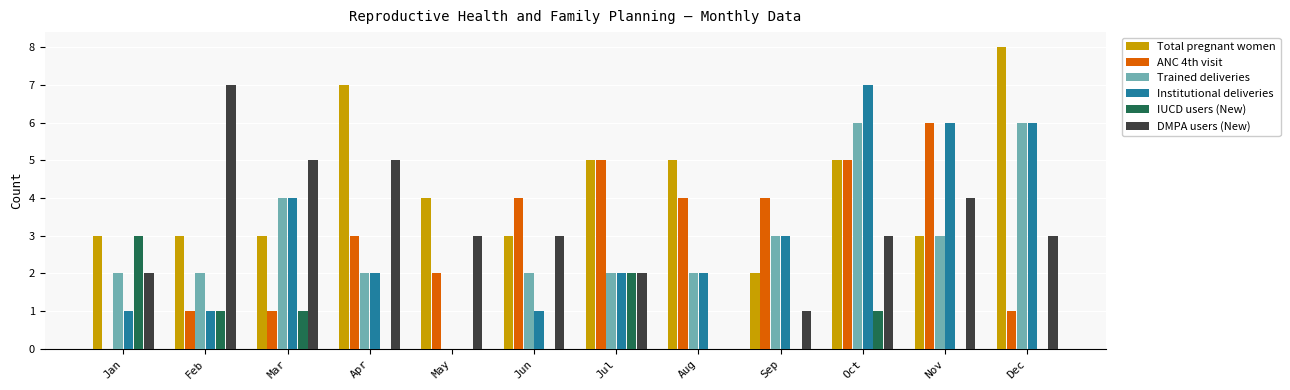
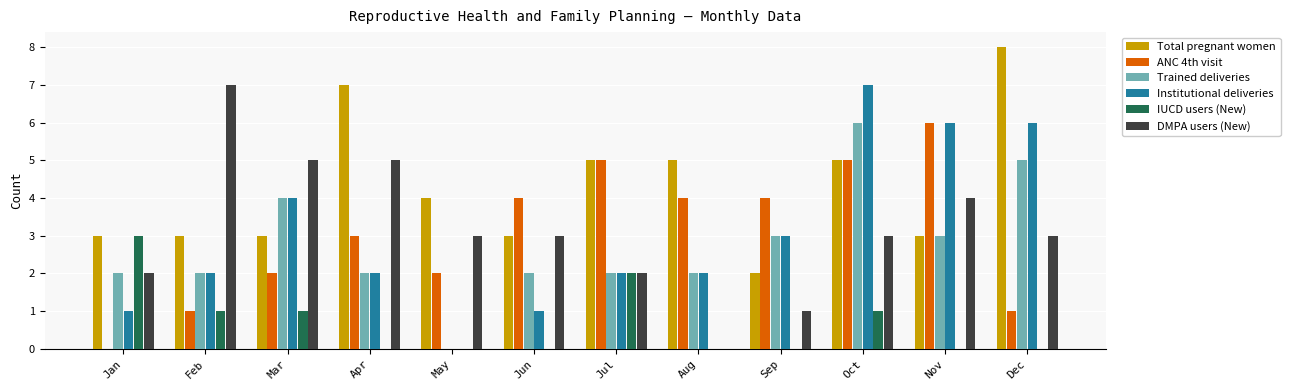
Institutional deliveries, Feb: 1 -> 2
ANC 4th visit, Mar: 1 -> 2
Trained deliveries, Dec: 6 -> 5
